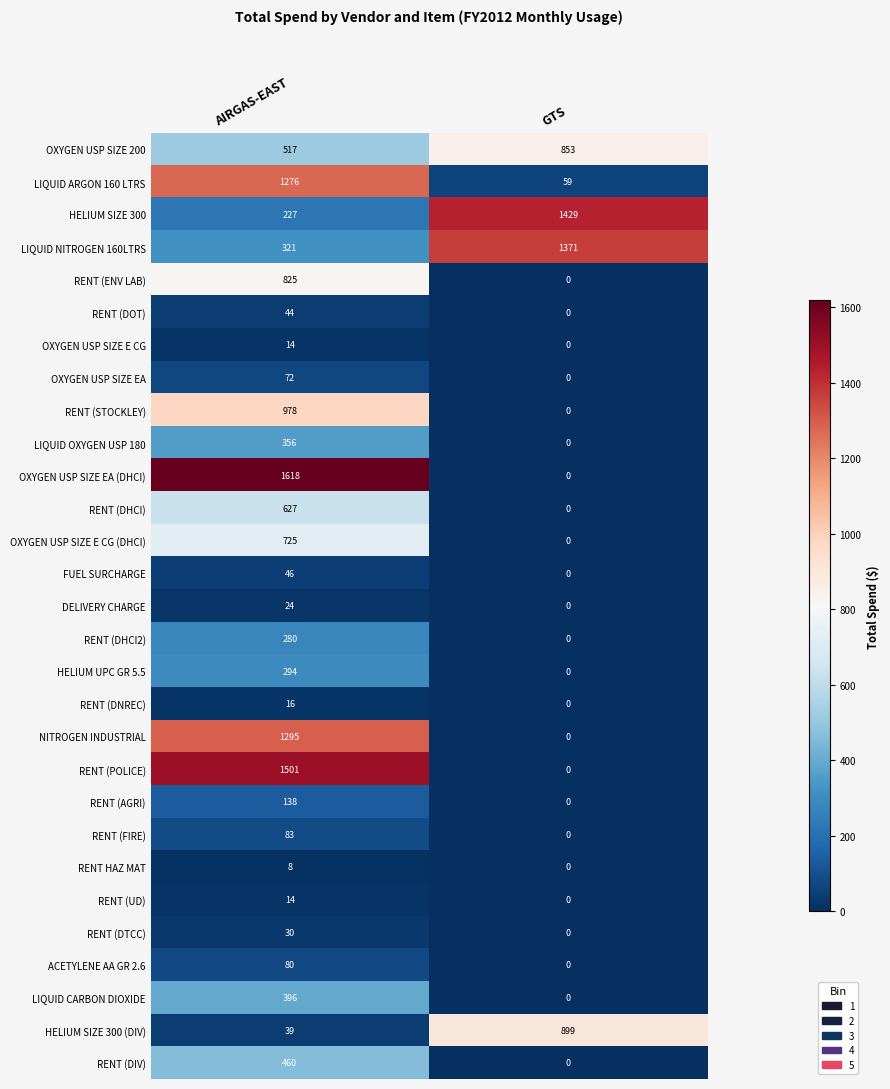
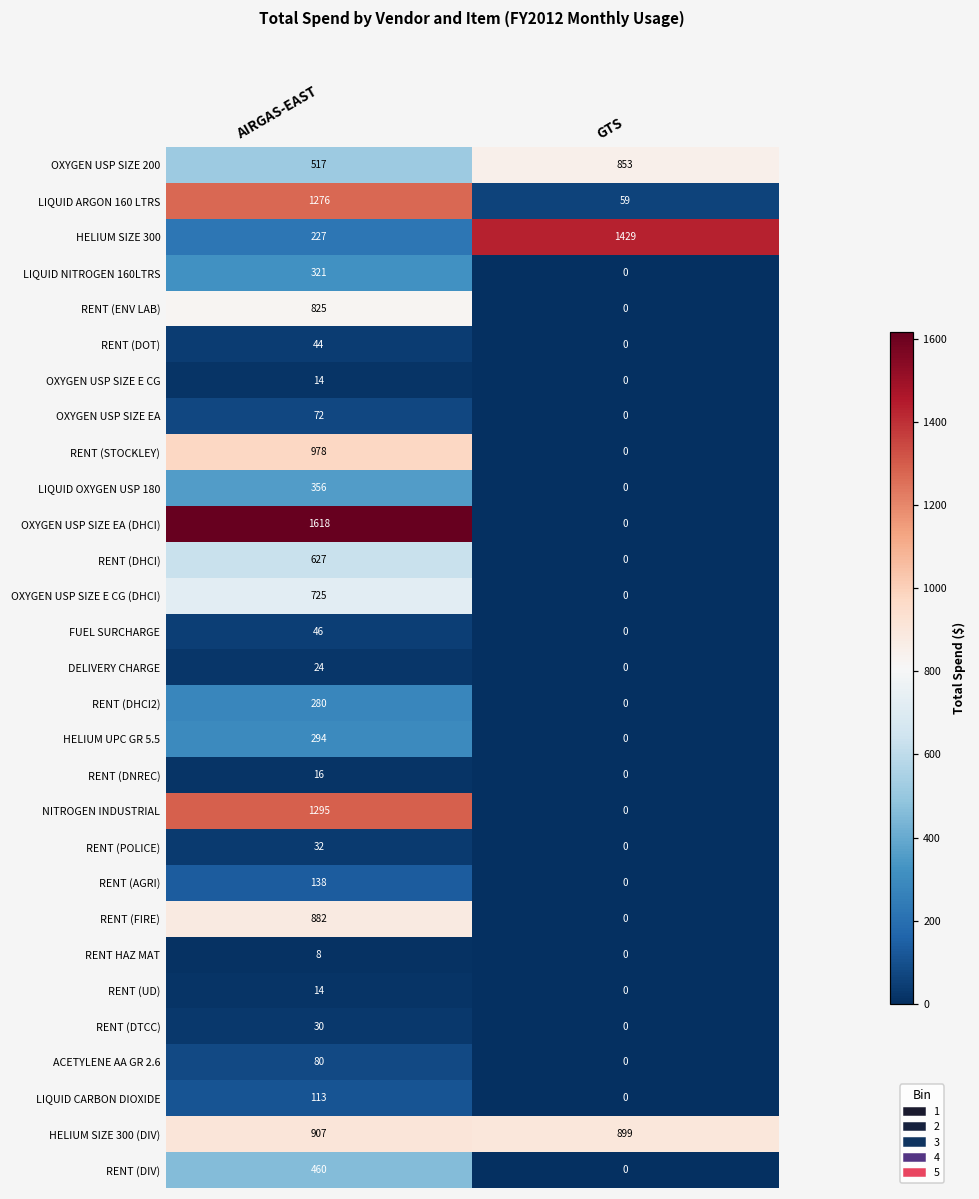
LIQUID NITROGEN 160LTRS, GTS: 1371 -> 0
RENT (POLICE), AIRGAS-EAST: 1501 -> 32
RENT (FIRE), AIRGAS-EAST: 83 -> 882
LIQUID CARBON DIOXIDE, AIRGAS-EAST: 396 -> 113
HELIUM SIZE 300 (DIV), AIRGAS-EAST: 39 -> 907
